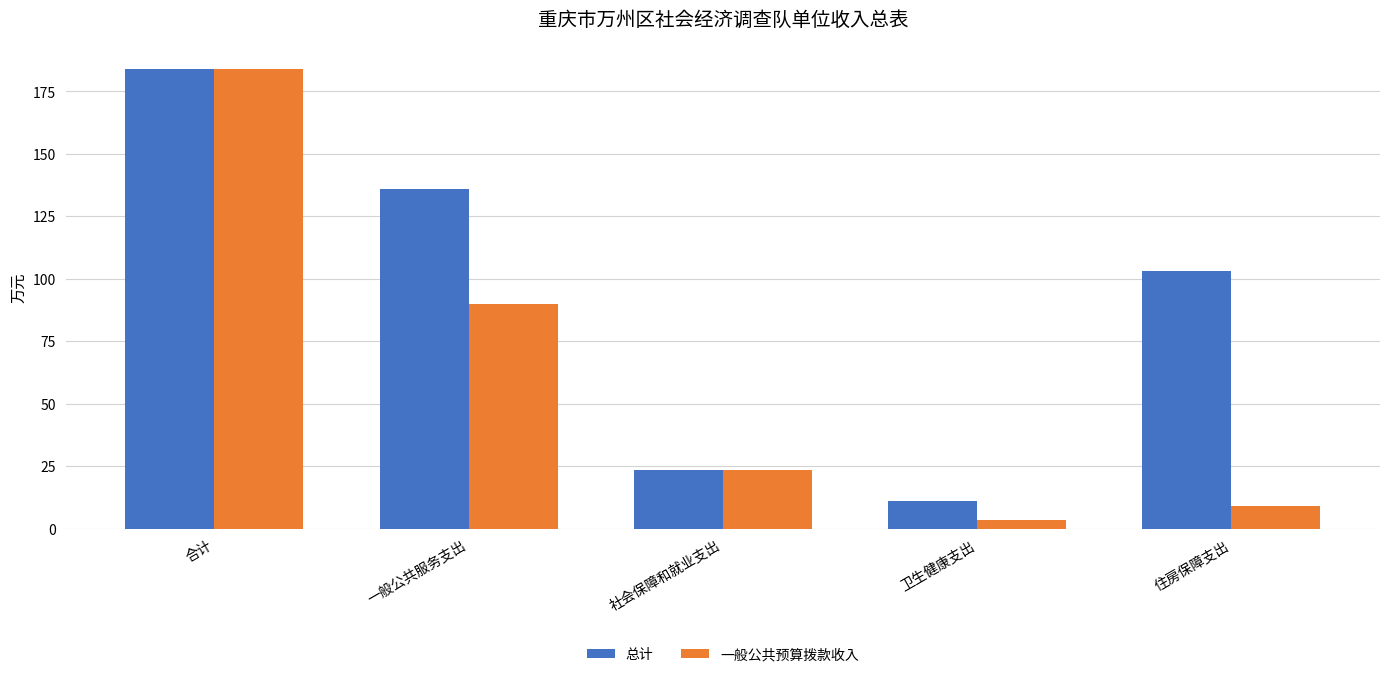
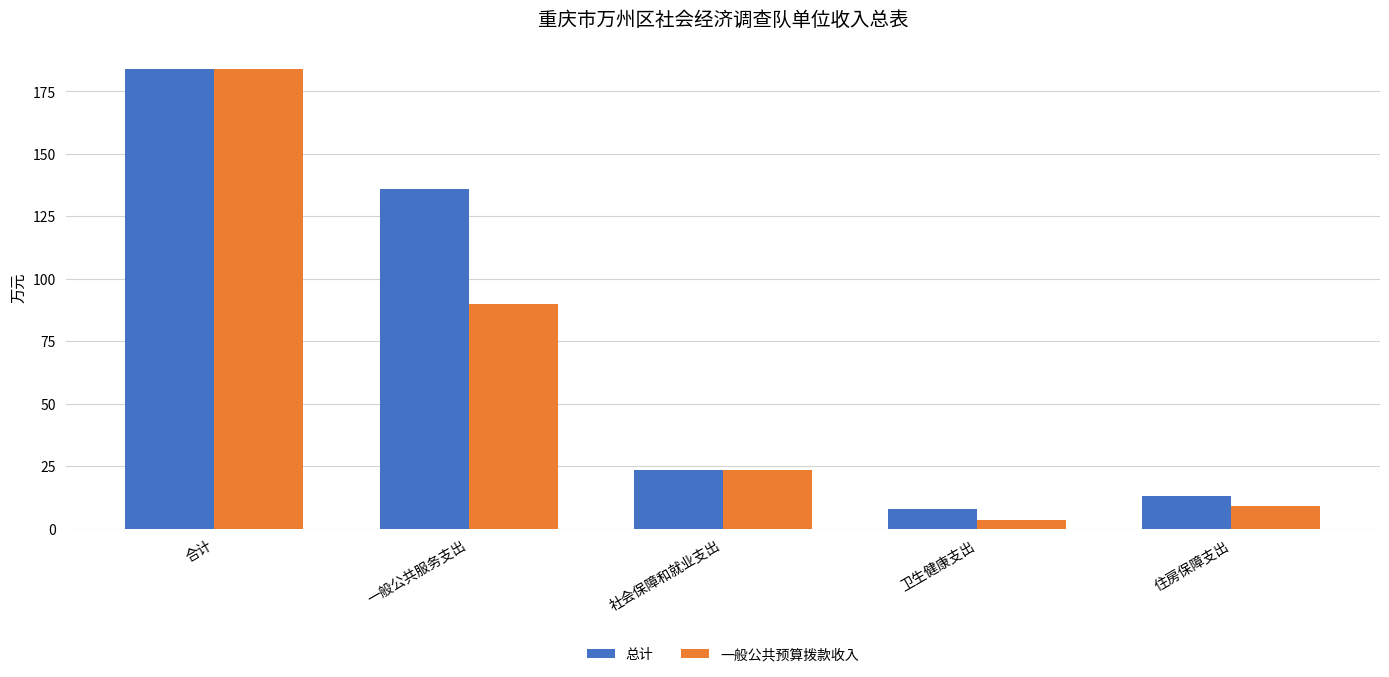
总计, 卫生健康支出: 11 -> 8
总计, 住房保障支出: 103 -> 13
